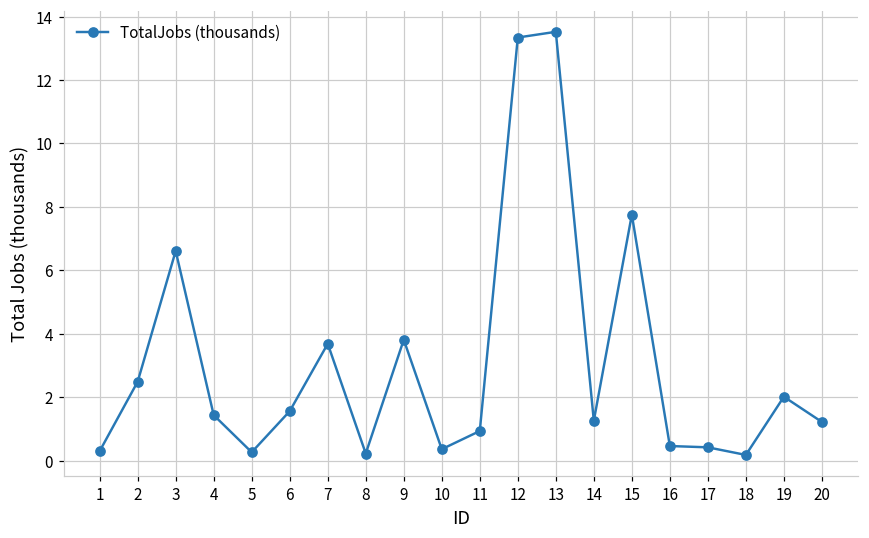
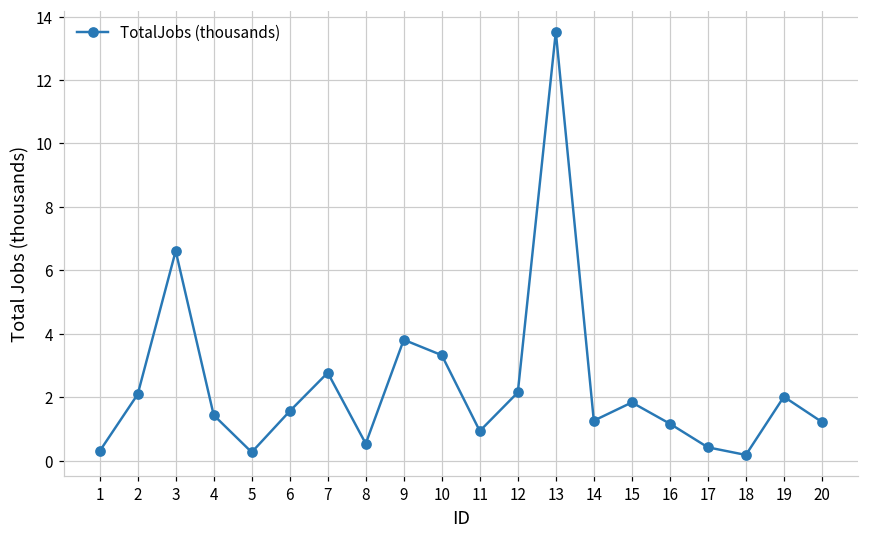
2: 2.5 -> 2.1
7: 3.7 -> 2.8
8: 0.2 -> 0.5
10: 0.4 -> 3.3
12: 13.3 -> 2.2
15: 7.8 -> 1.8
16: 0.5 -> 1.2
